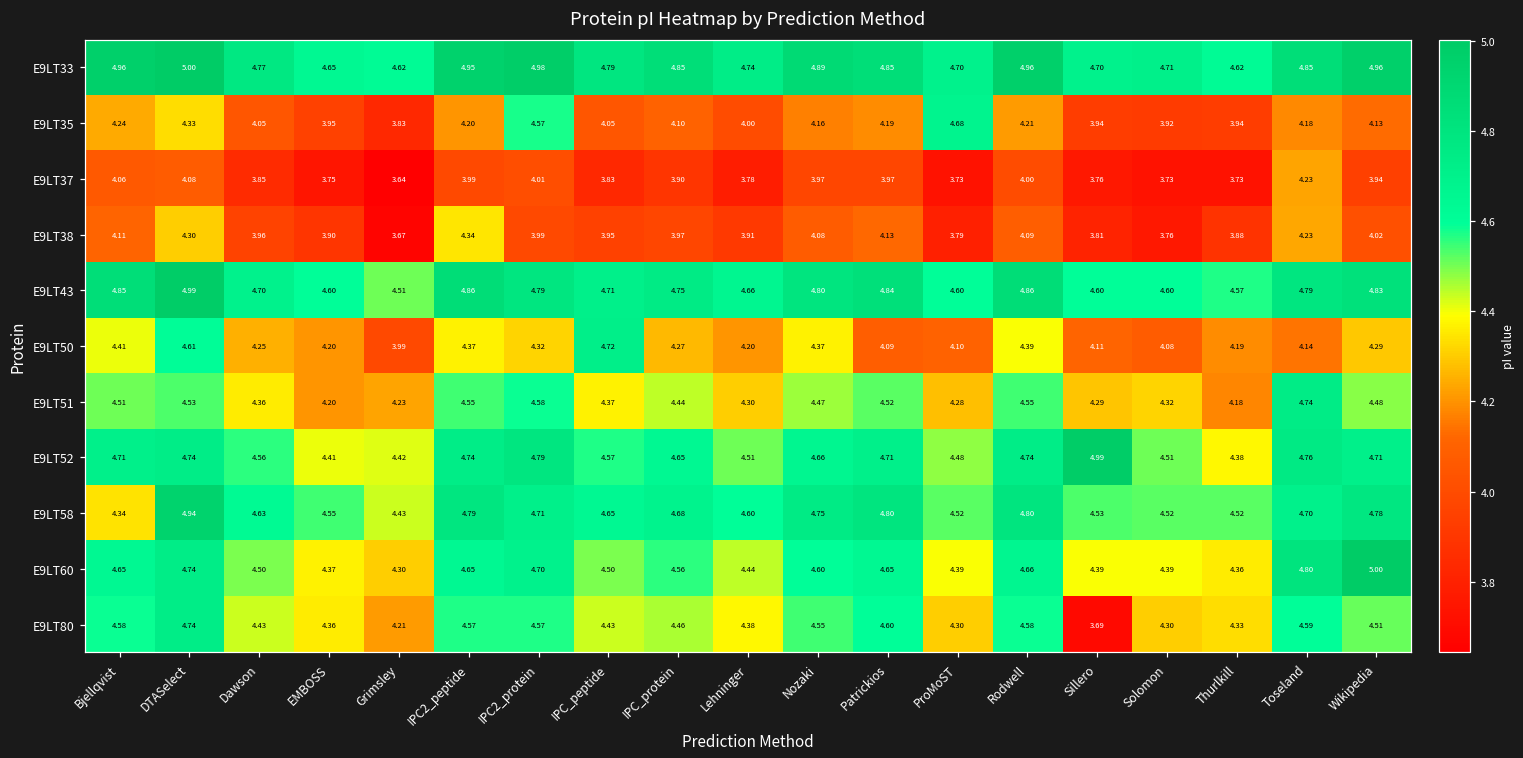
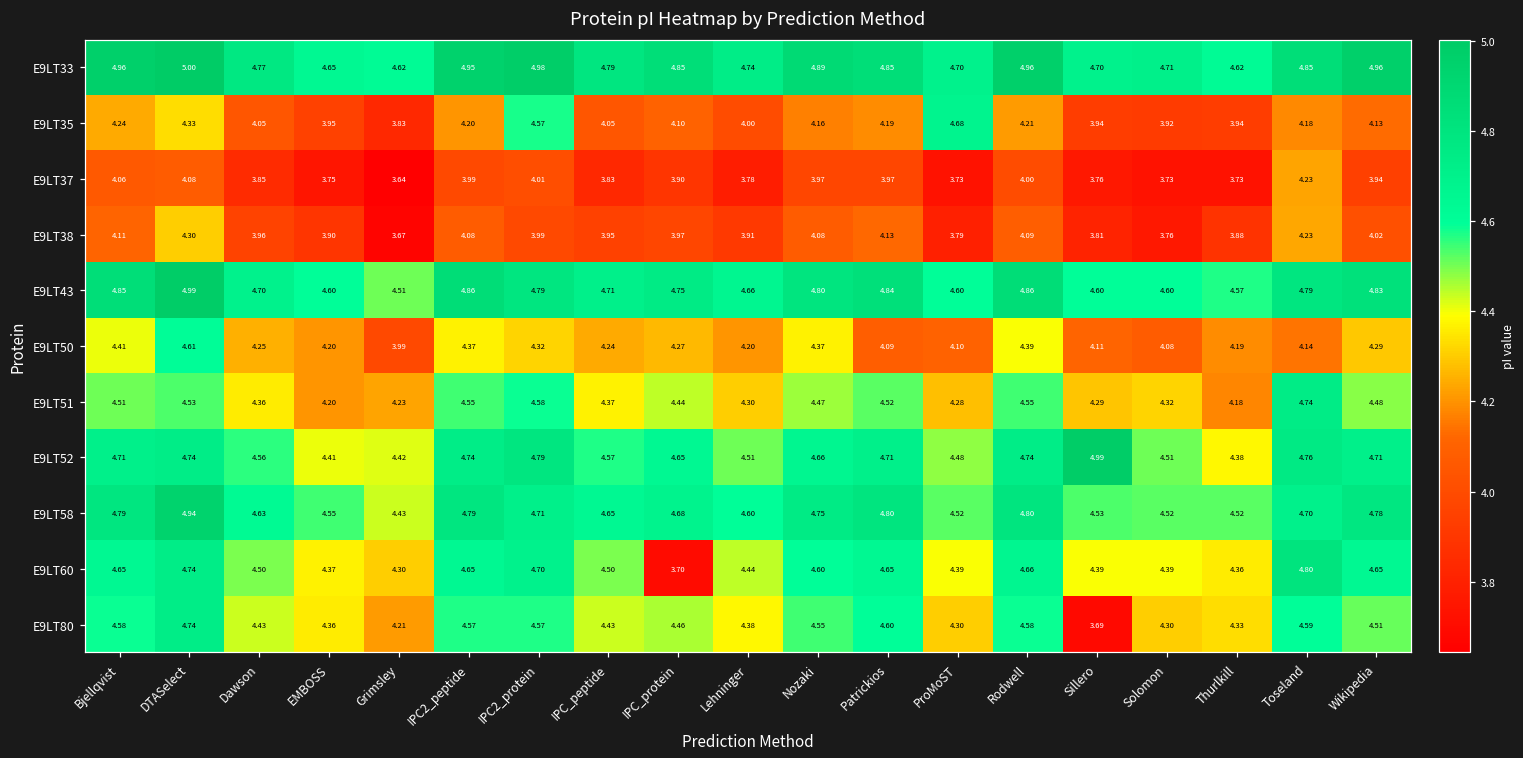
E9LT38, IPC2_peptide: 4.34 -> 4.08
E9LT50, IPC_peptide: 4.72 -> 4.24
E9LT58, Bjellqvist: 4.34 -> 4.79
E9LT60, IPC_protein: 4.56 -> 3.70
E9LT60, Wikipedia: 5.00 -> 4.65
